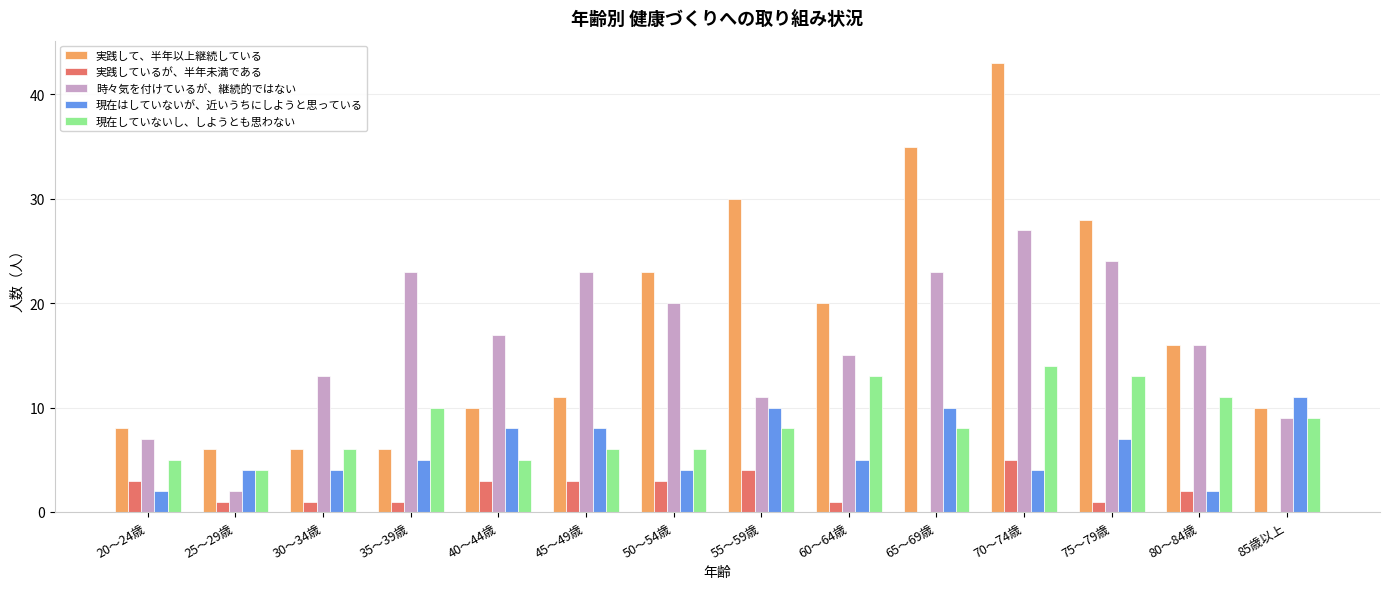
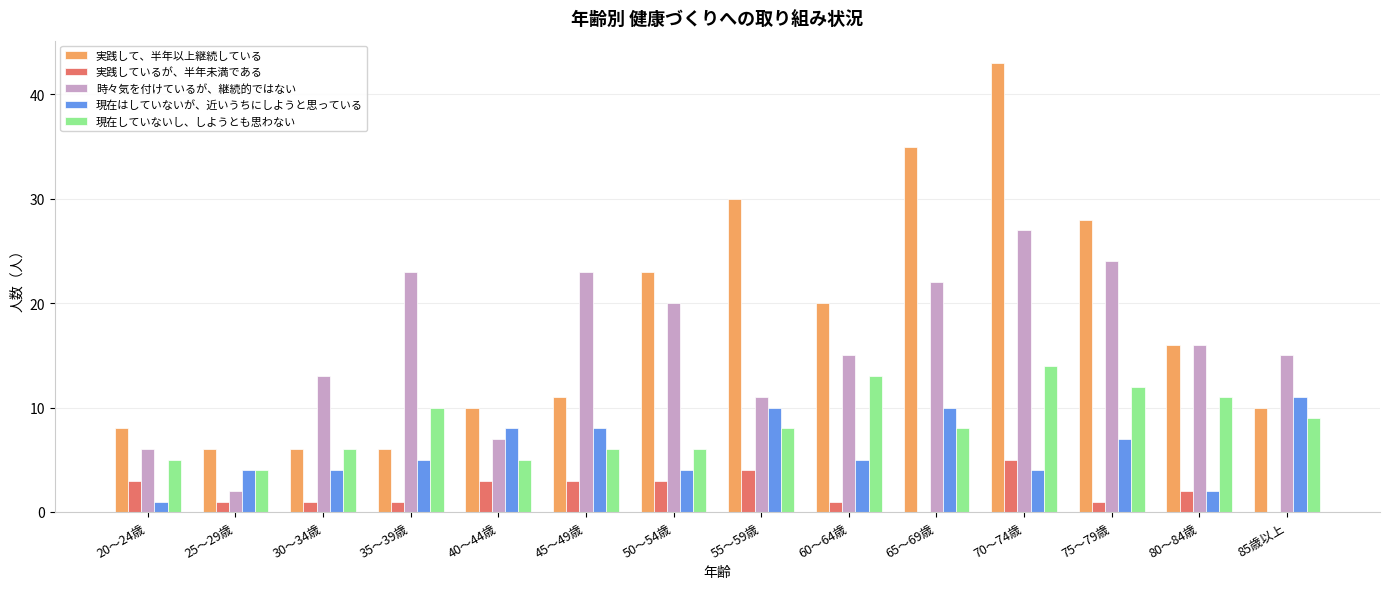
時々気を付けているが、継続的ではない, 20～24歳: 7 -> 6
現在はしていないが、近いうちにしようと思っている, 20～24歳: 2 -> 1
時々気を付けているが、継続的ではない, 40～44歳: 17 -> 7
時々気を付けているが、継続的ではない, 65～69歳: 23 -> 22
現在していないし、しようとも思わない, 75～79歳: 13 -> 12
時々気を付けているが、継続的ではない, 85歳以上: 9 -> 15
